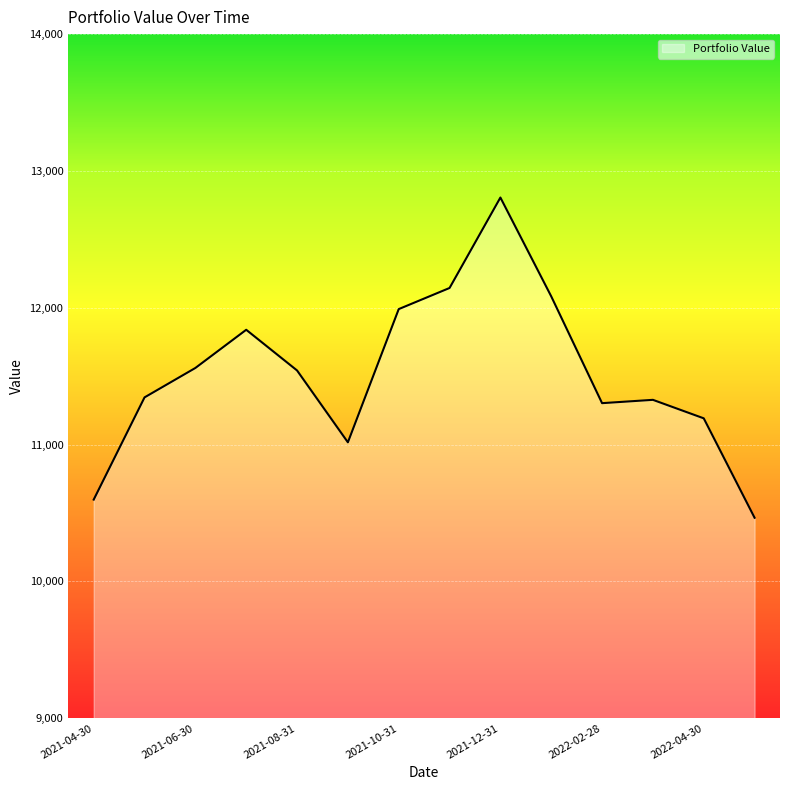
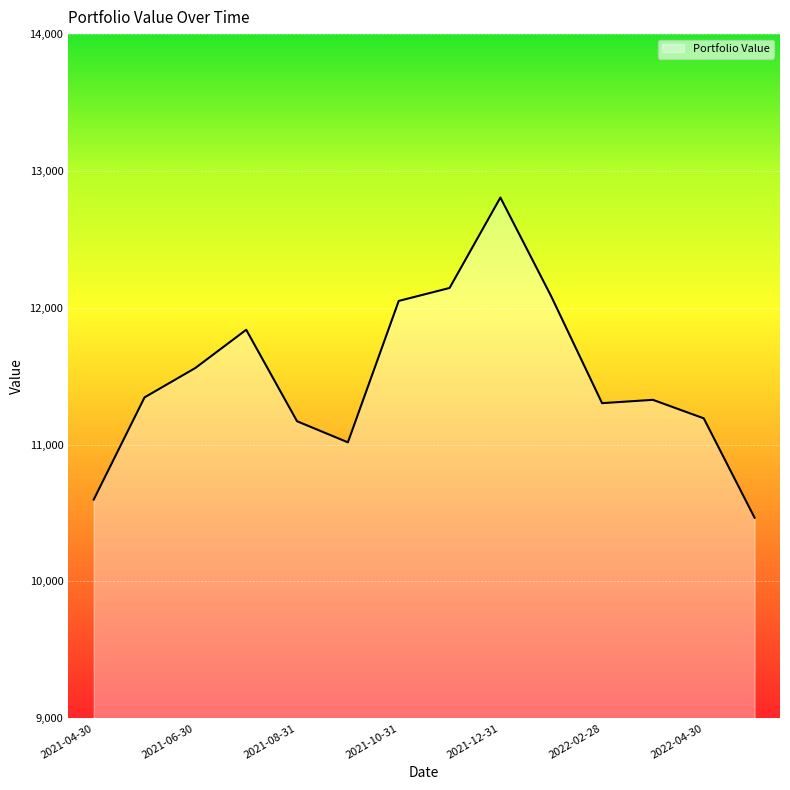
2021-08-31: 11,540 -> 11,170
2021-10-31: 11,990 -> 12,050
